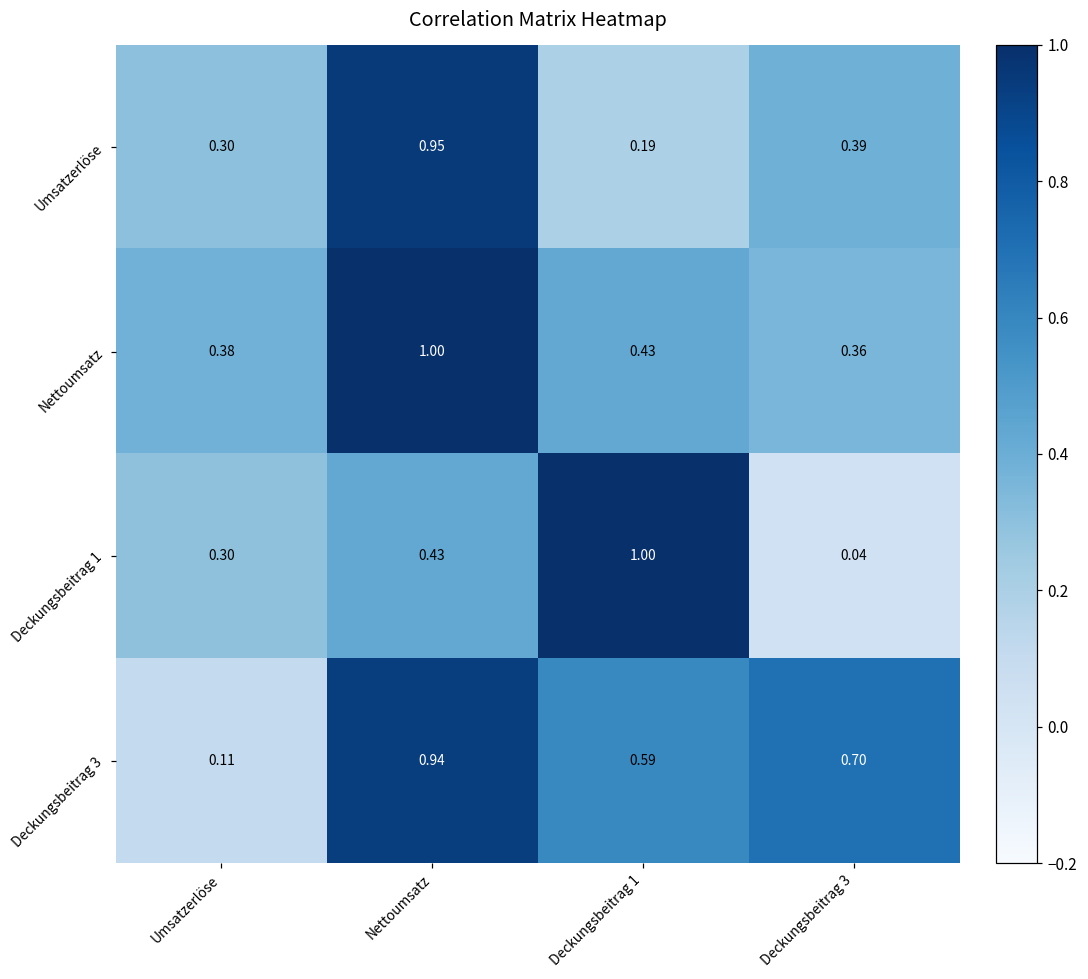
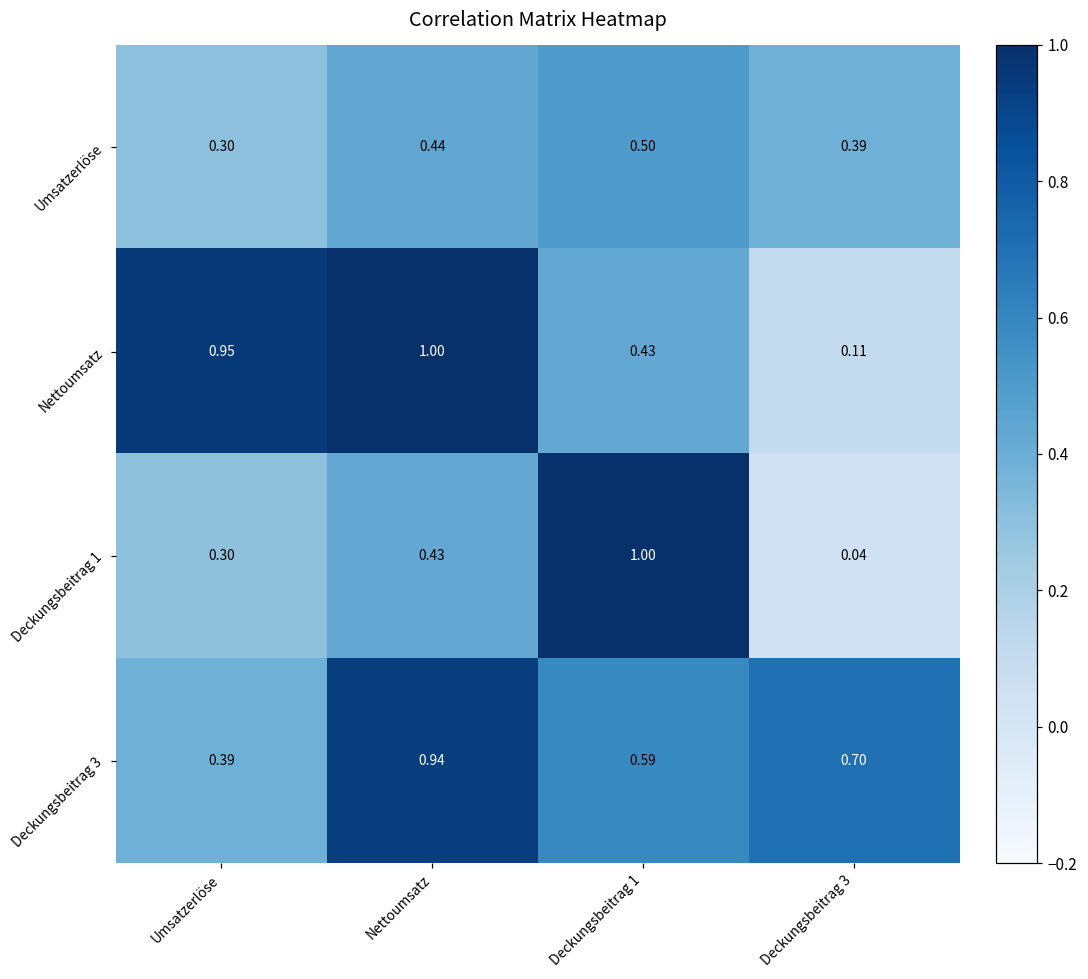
Umsatzerlöse, Nettoumsatz: 0.95 -> 0.44
Umsatzerlöse, Deckungsbeitrag 1: 0.19 -> 0.50
Nettoumsatz, Umsatzerlöse: 0.38 -> 0.95
Nettoumsatz, Deckungsbeitrag 3: 0.36 -> 0.11
Deckungsbeitrag 3, Umsatzerlöse: 0.11 -> 0.39
